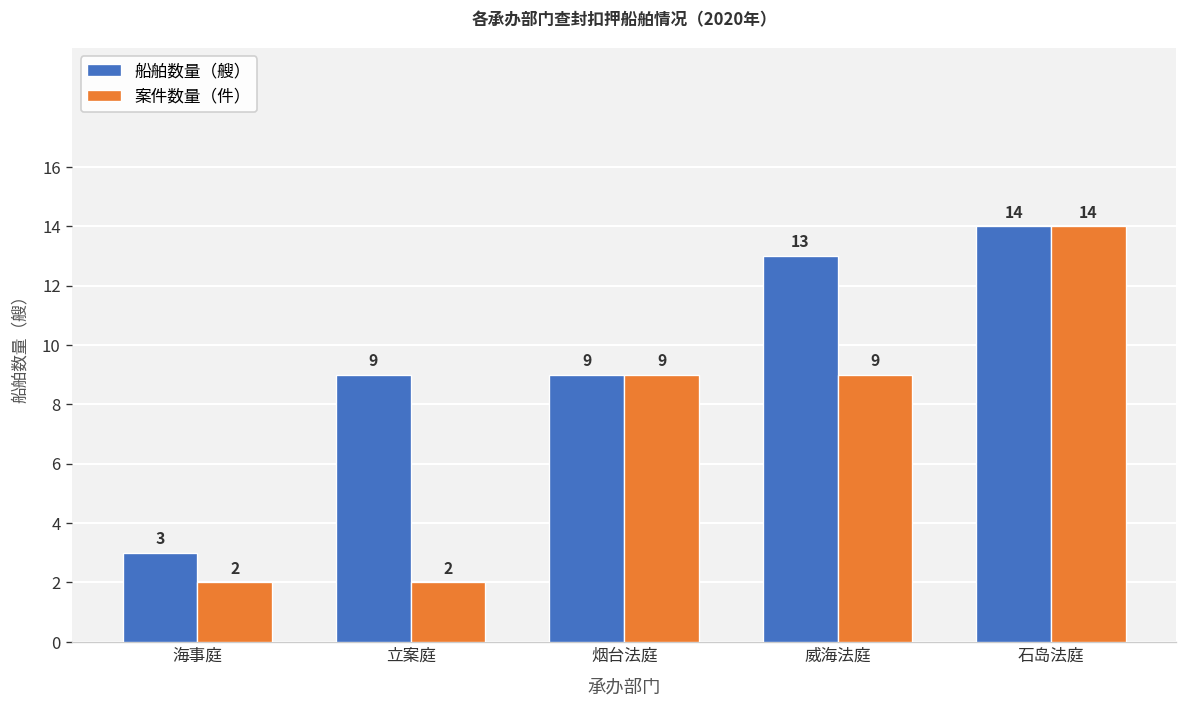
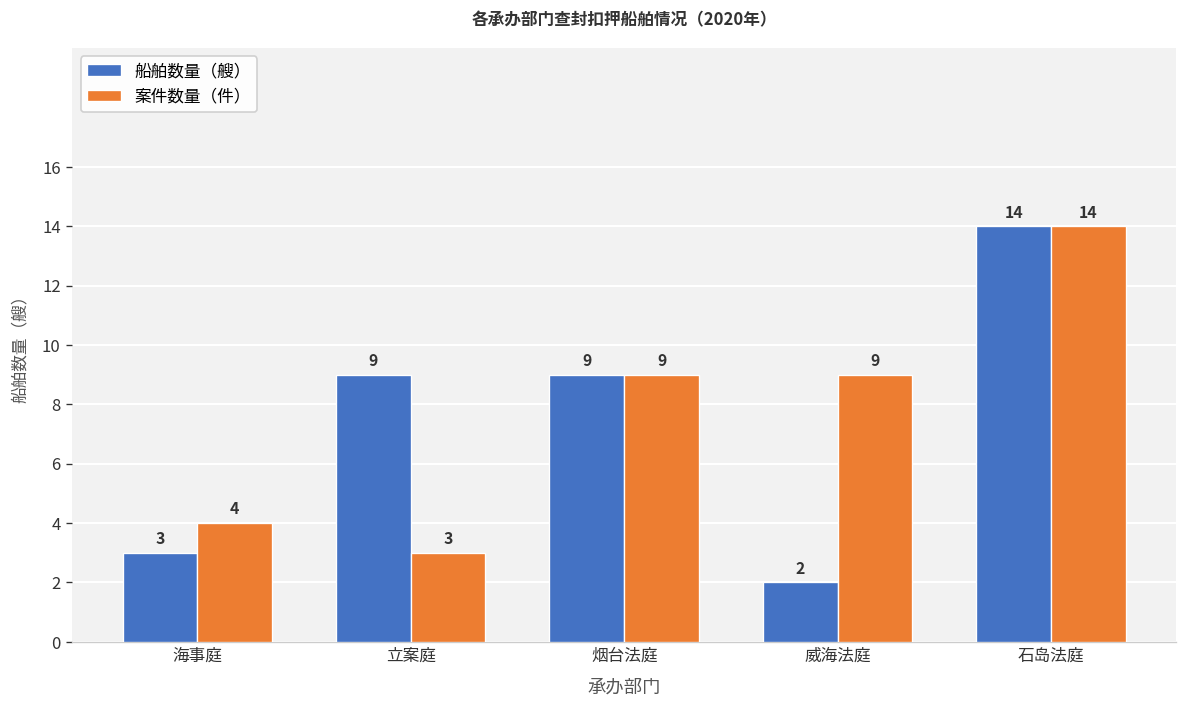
案件数量（件）, 海事庭: 2 -> 4
案件数量（件）, 立案庭: 2 -> 3
船舶数量（艘）, 威海法庭: 13 -> 2
